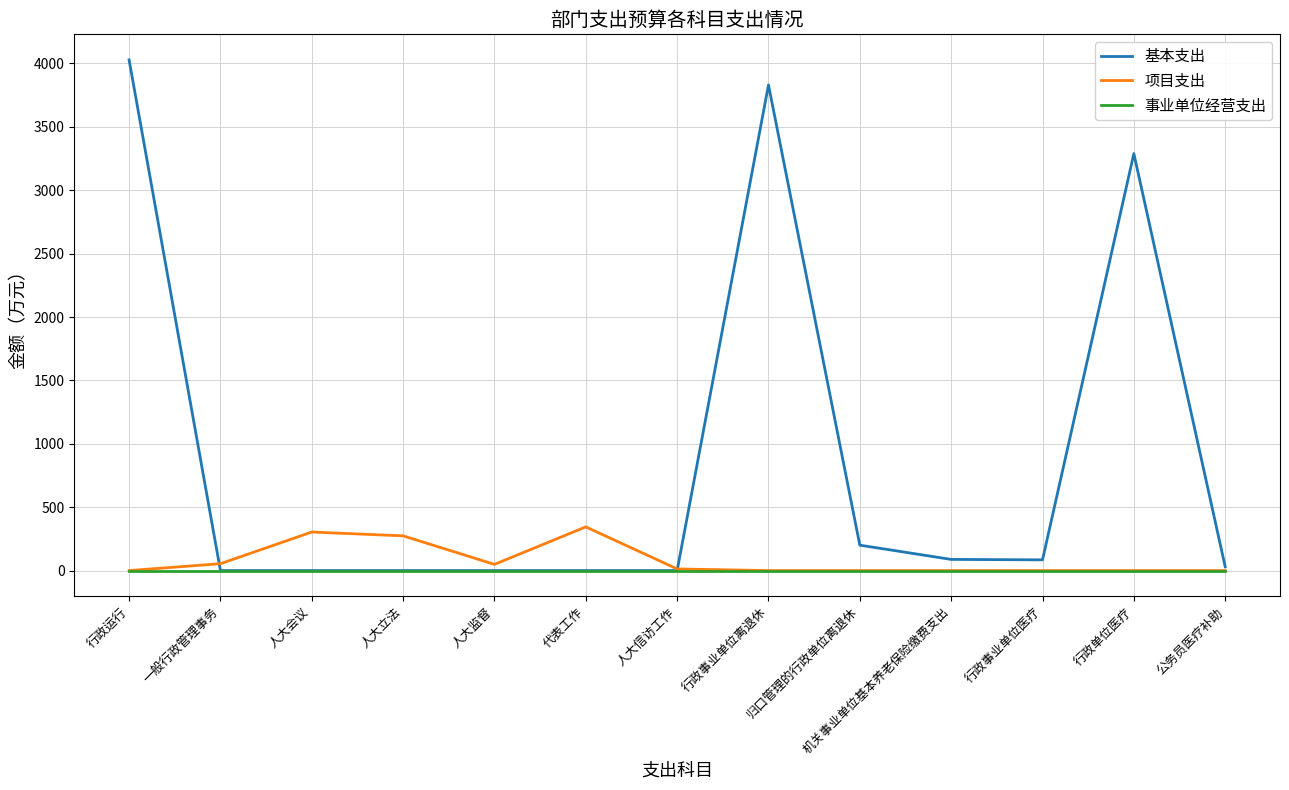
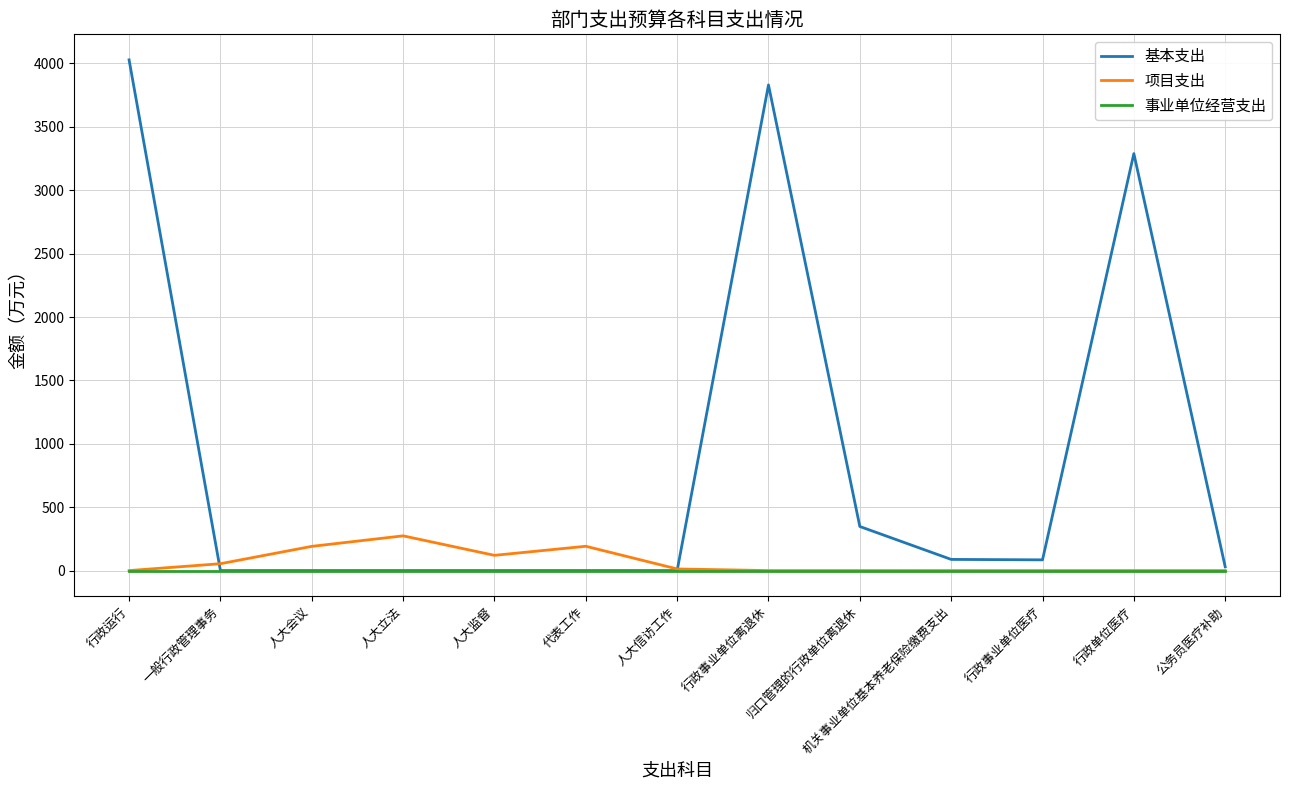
项目支出, 人大会议: 300 -> 190
项目支出, 人大监督: 50 -> 120
项目支出, 代表工作: 340 -> 190
基本支出, 归口管理的行政单位离退休: 200 -> 350
